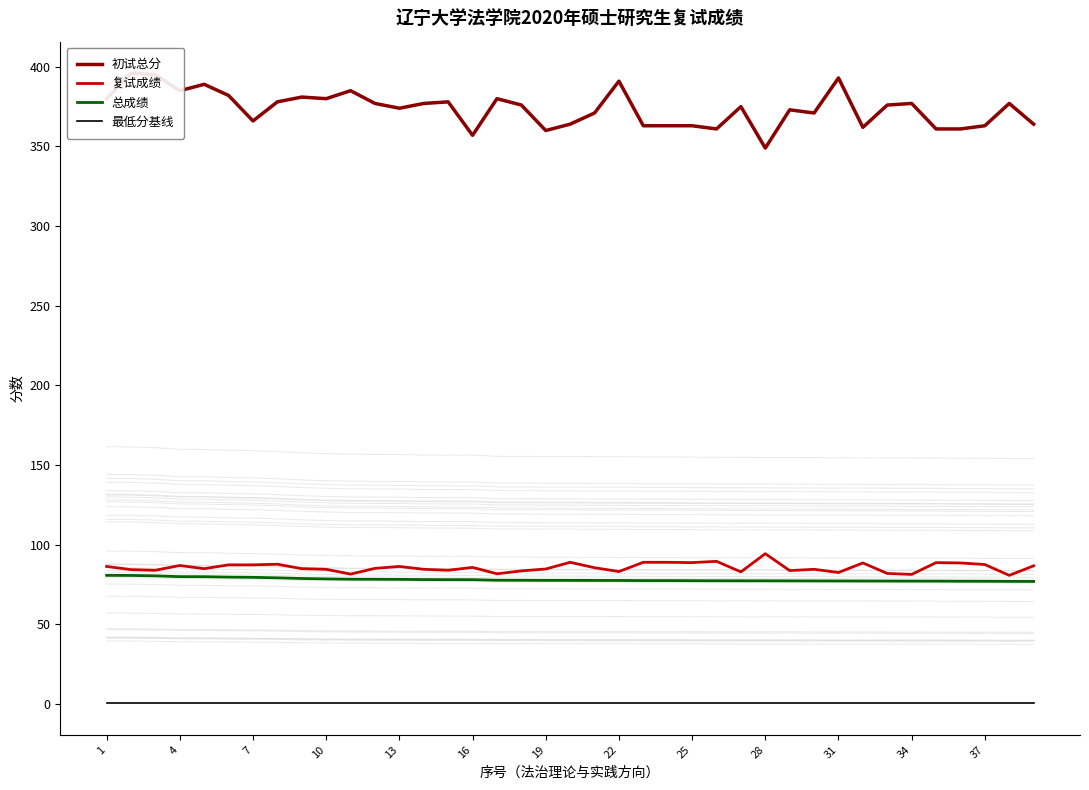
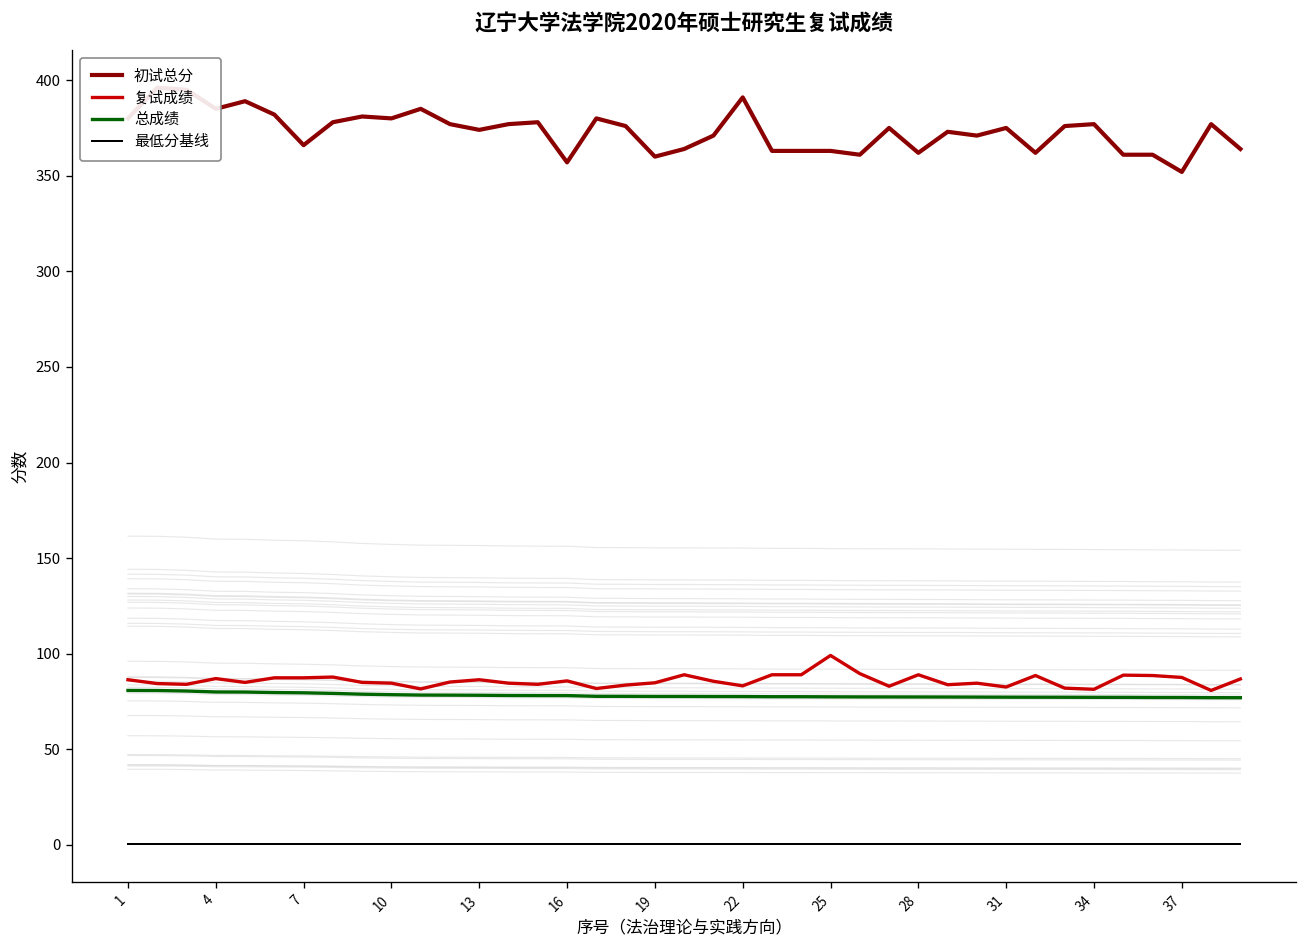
复试成绩, 25: 89 -> 99
初试总分, 28: 349 -> 362
复试成绩, 28: 94 -> 89
初试总分, 31: 393 -> 375
初试总分, 37: 363 -> 352
